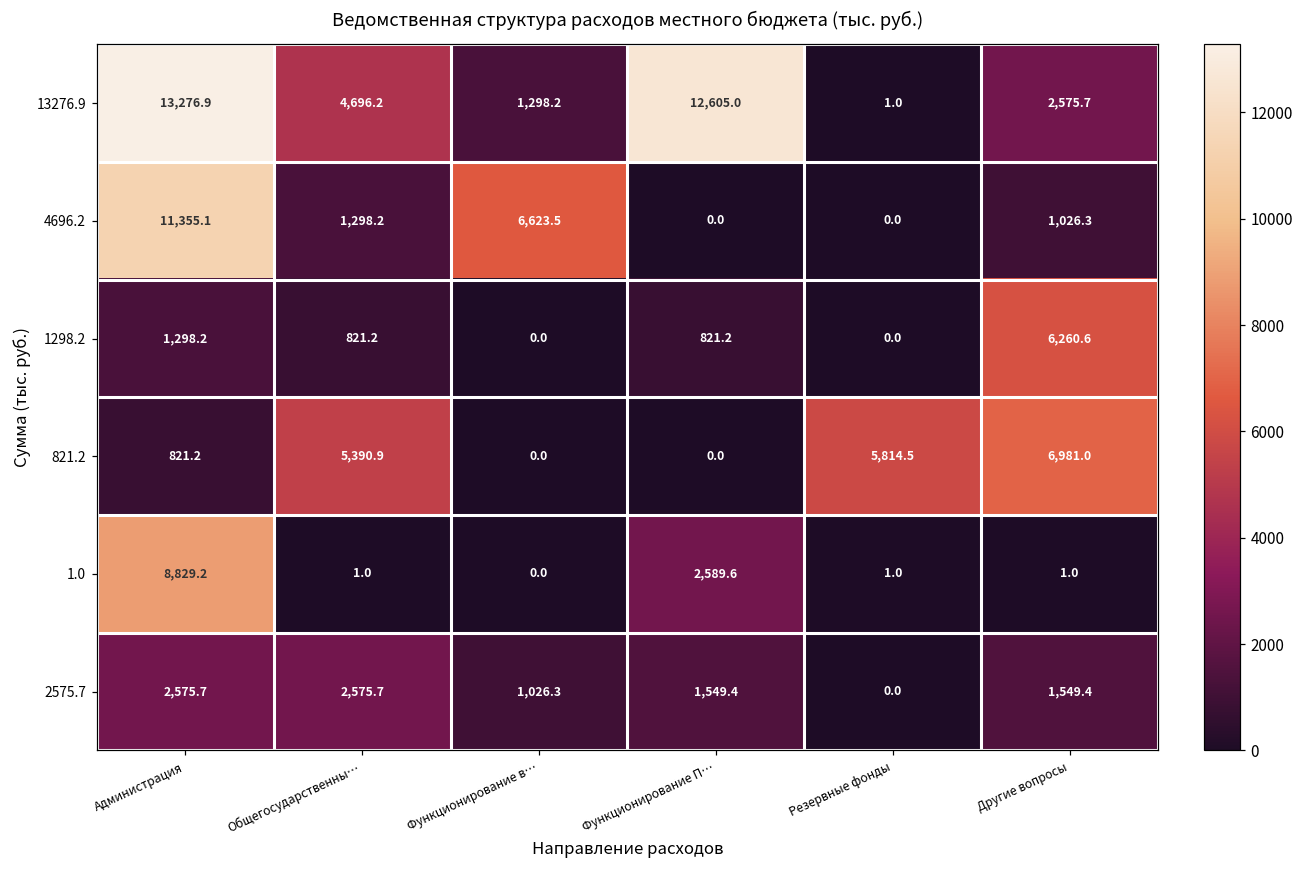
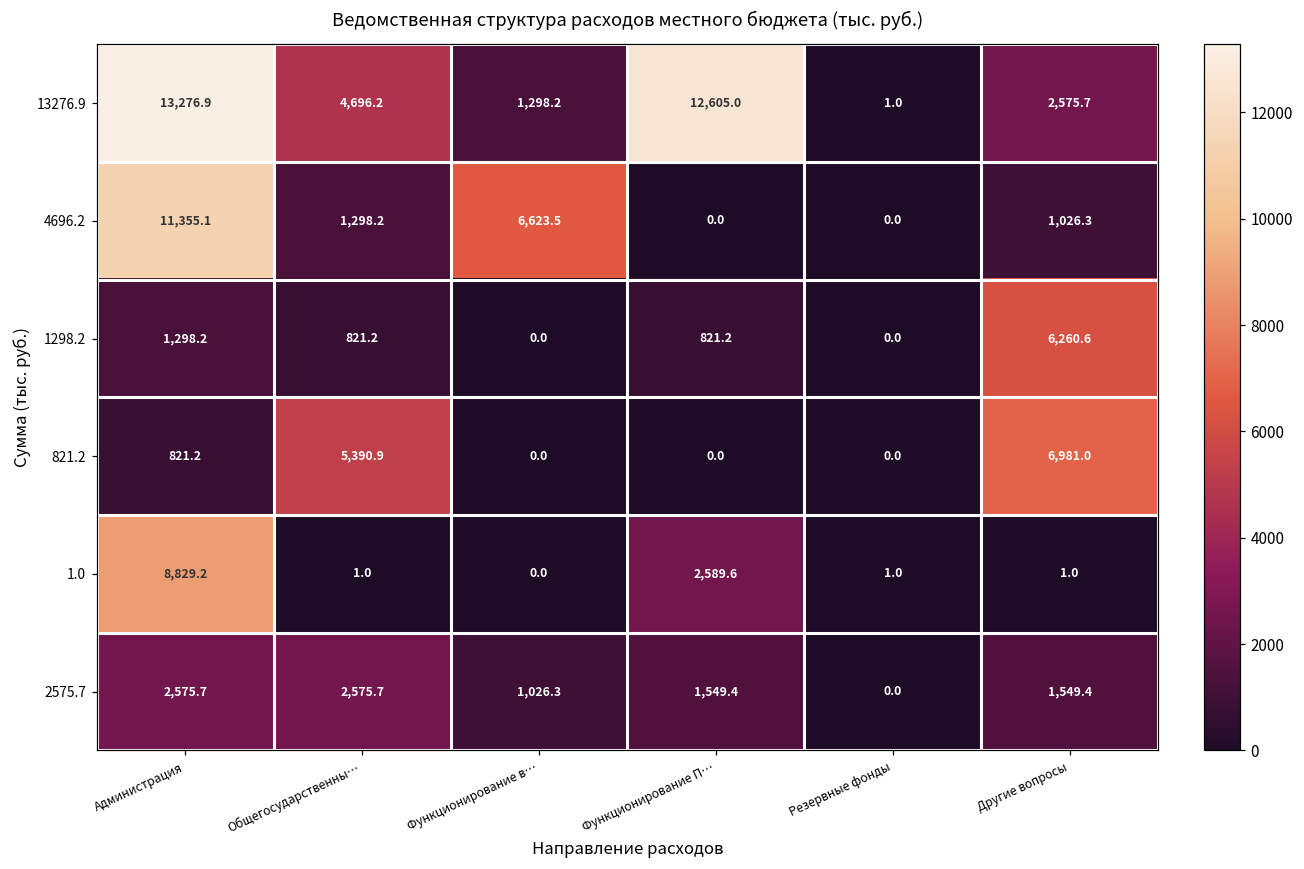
821.2, Резервные фонды: 5,814.5 -> 0.0
